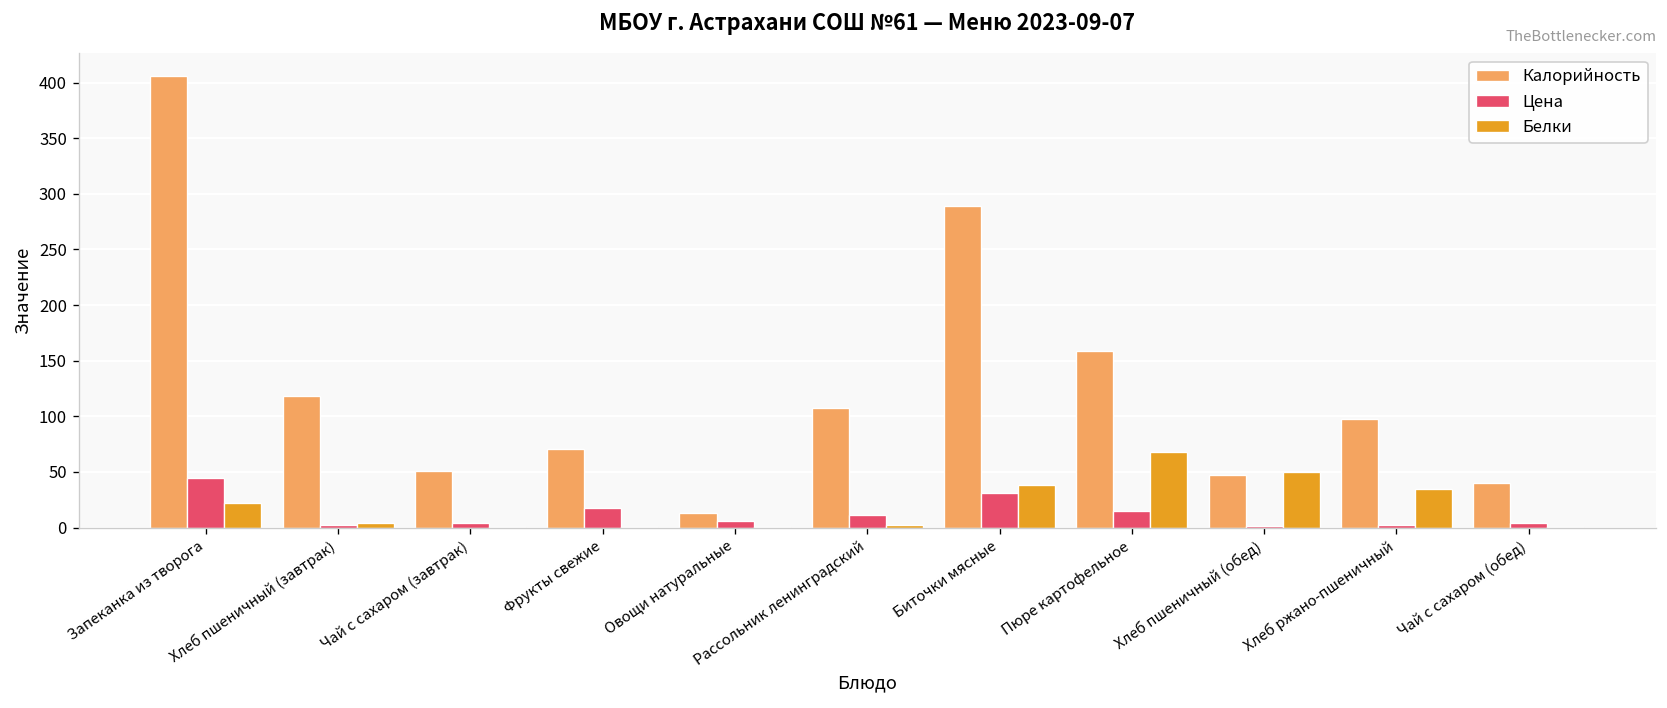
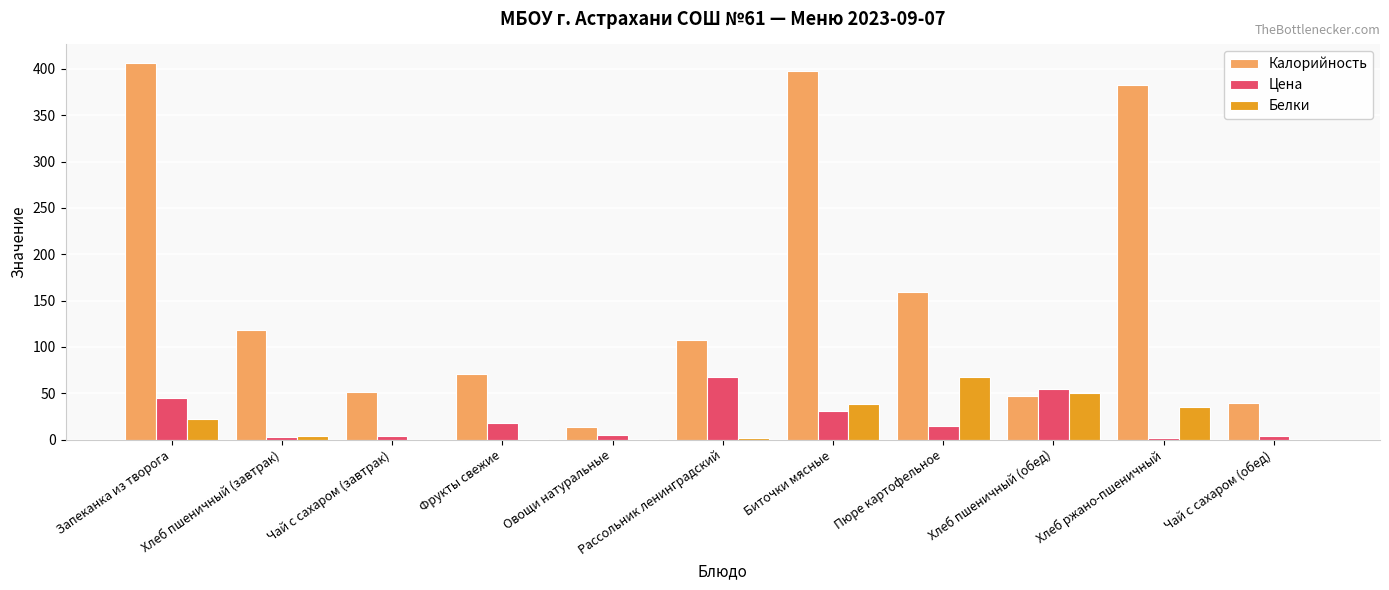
Цена, Рассольник ленинградский: 10 -> 70
Калорийность, Биточки мясные: 290 -> 400
Цена, Хлеб пшеничный (обед): 0 -> 50
Калорийность, Хлеб ржано-пшеничный: 100 -> 380
